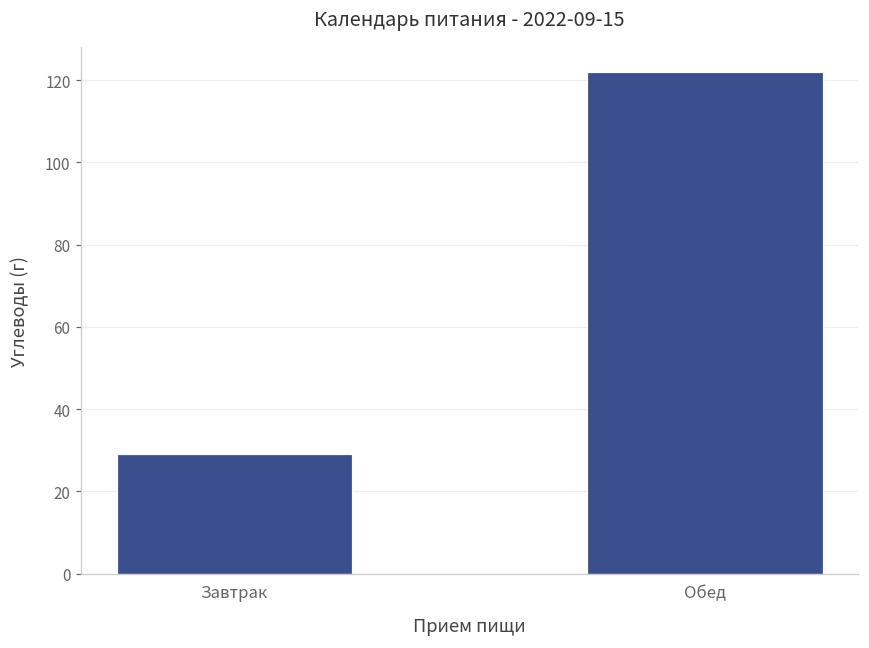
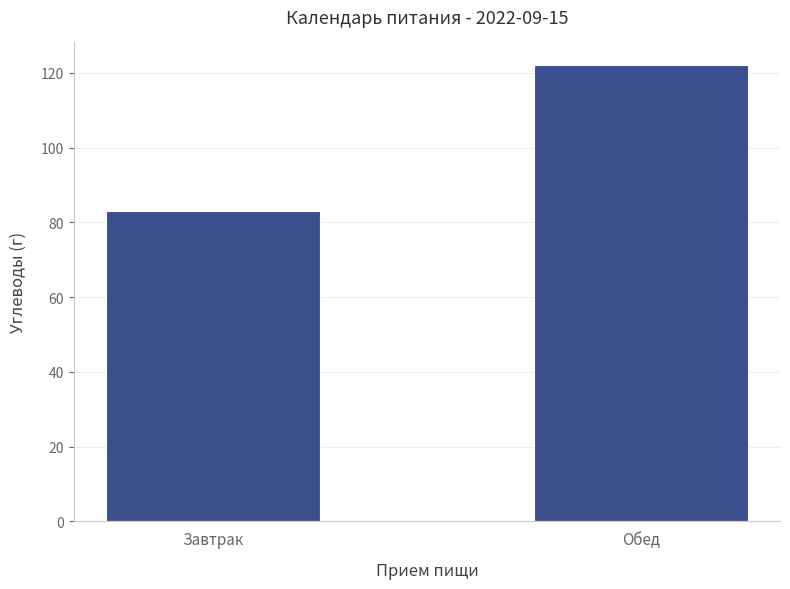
Завтрак: 29 -> 83
